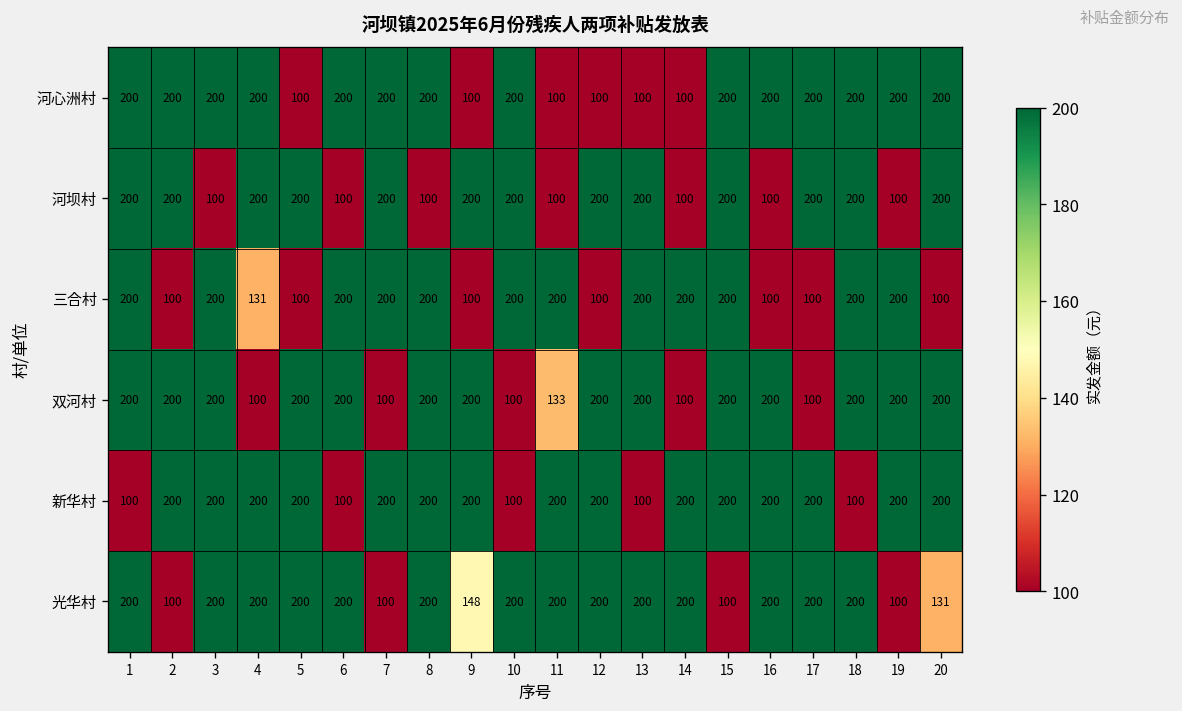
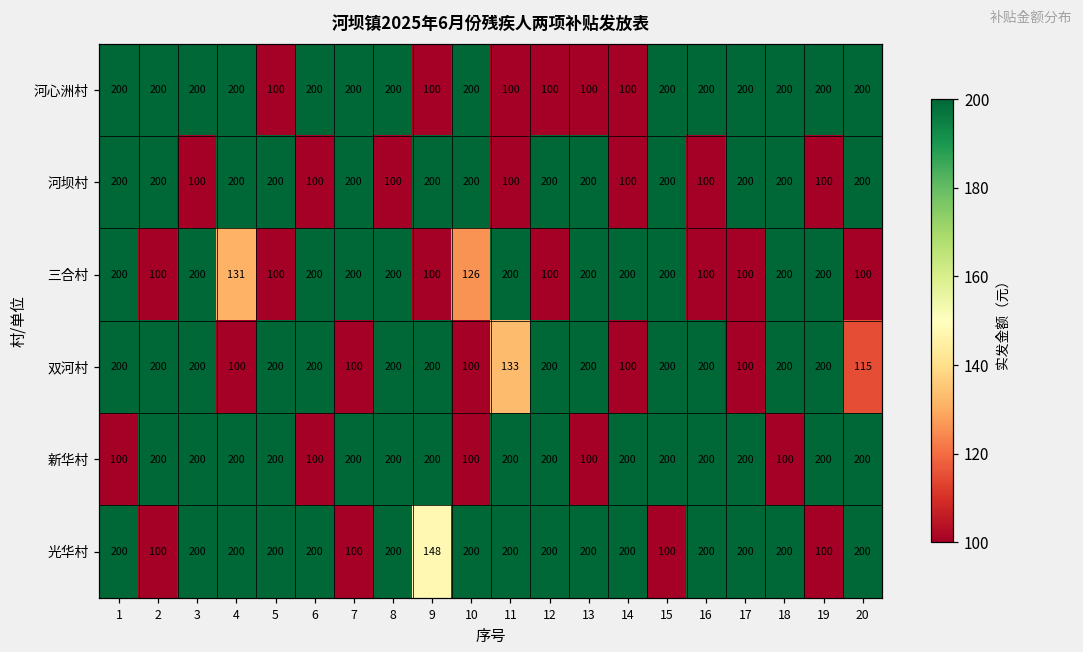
三合村, 10: 200 -> 126
双河村, 20: 200 -> 115
光华村, 20: 131 -> 200
